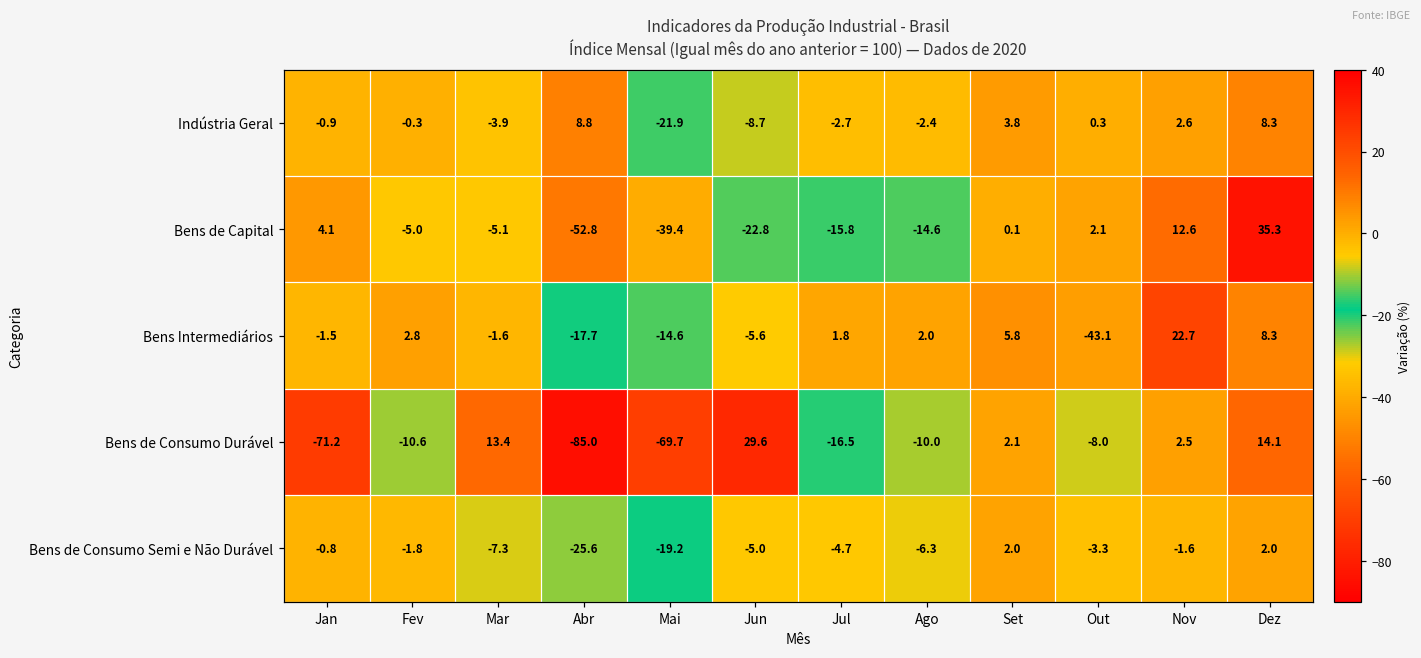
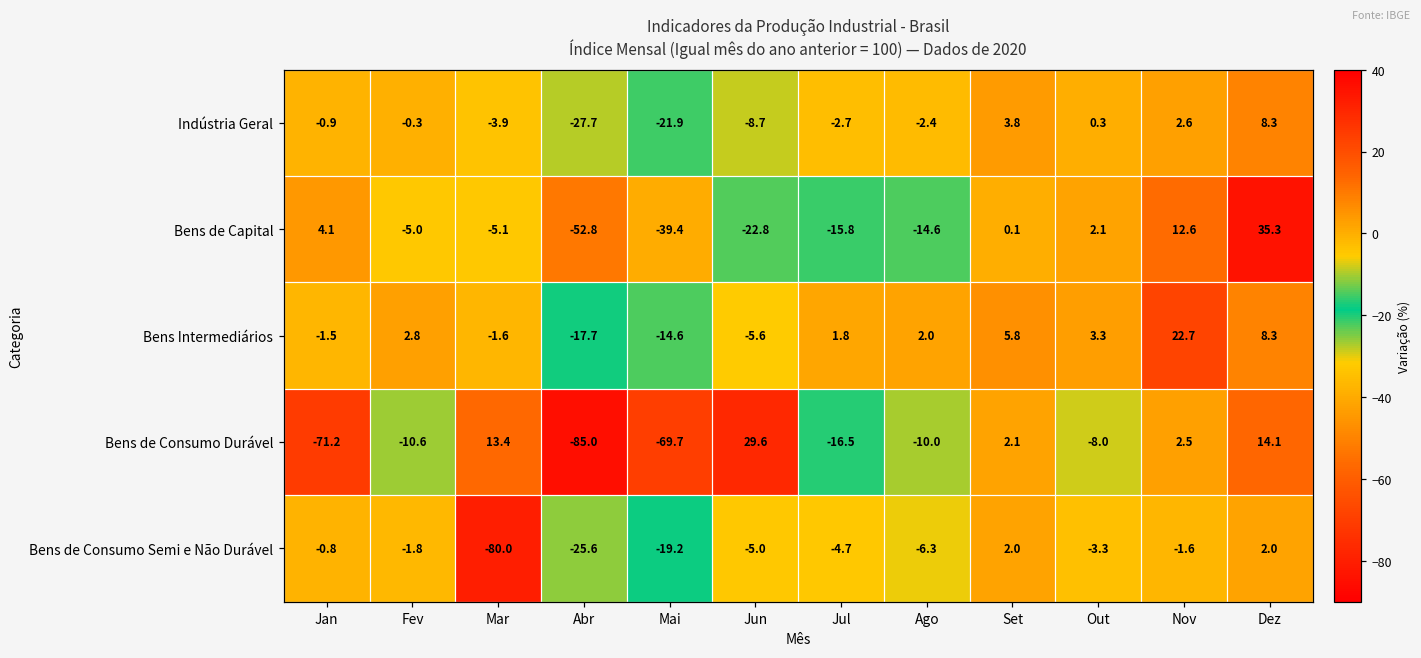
Indústria Geral, Abr: 8.8 -> -27.7
Bens Intermediários, Out: -43.1 -> 3.3
Bens de Consumo Semi e Não Durável, Mar: -7.3 -> -80.0
